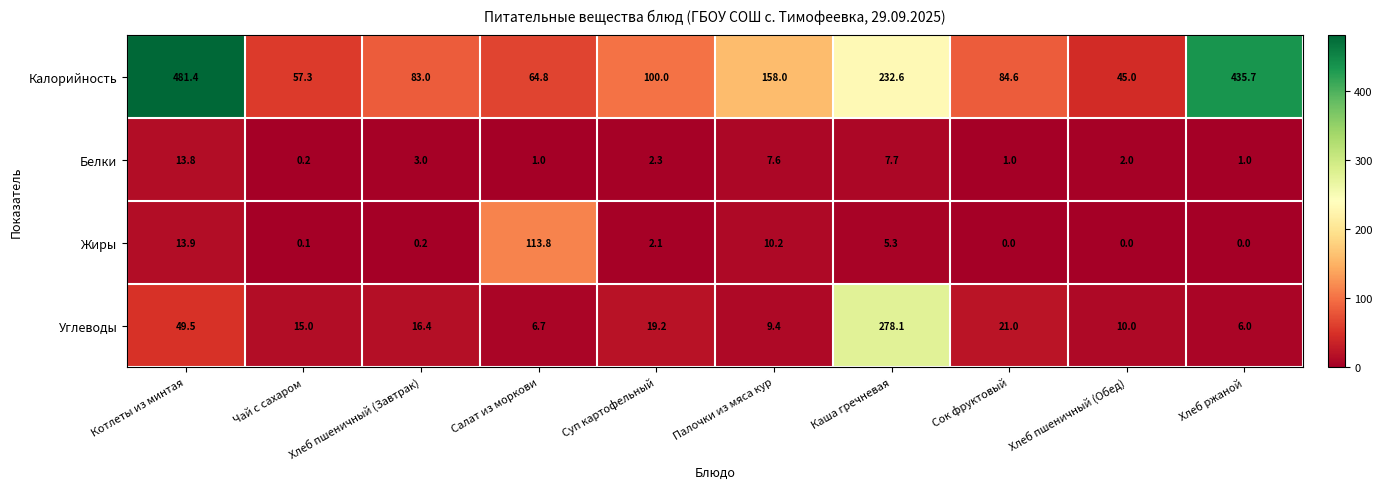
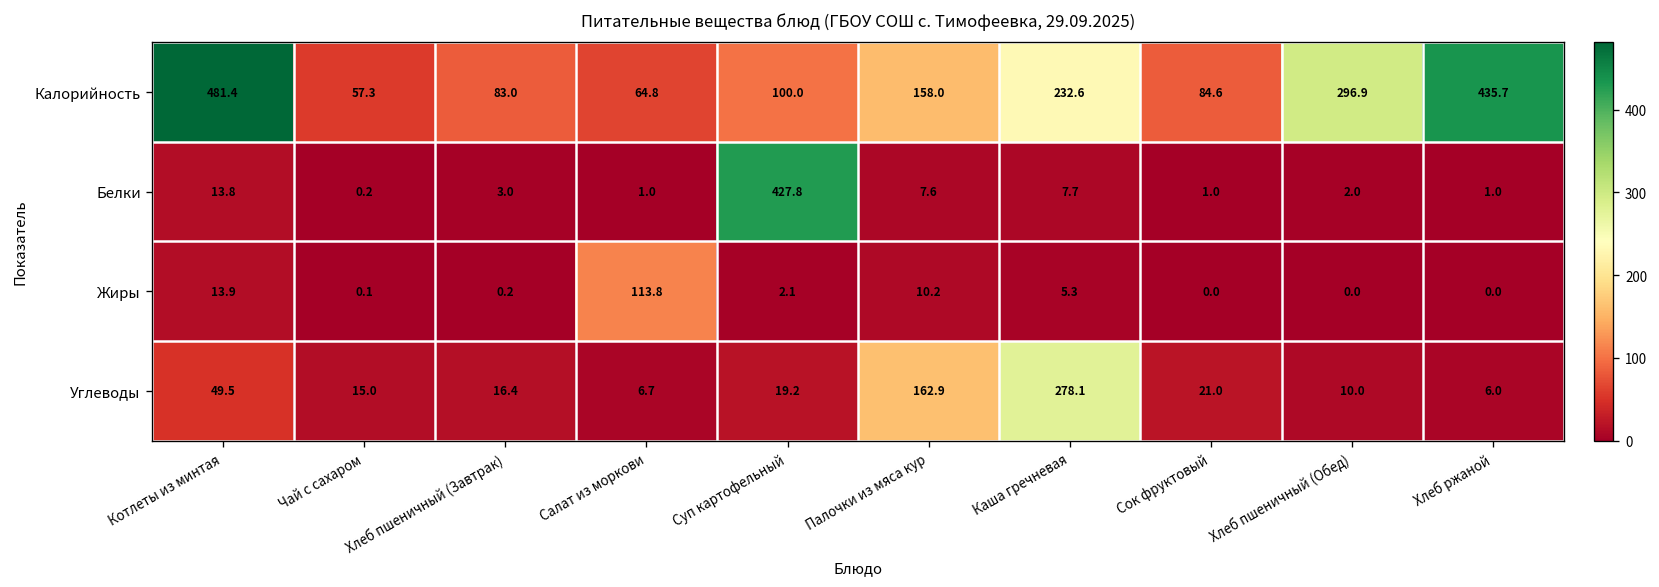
Калорийность, Хлеб пшеничный (Обед): 45.0 -> 296.9
Белки, Суп картофельный: 2.3 -> 427.8
Углеводы, Палочки из мяса кур: 9.4 -> 162.9
